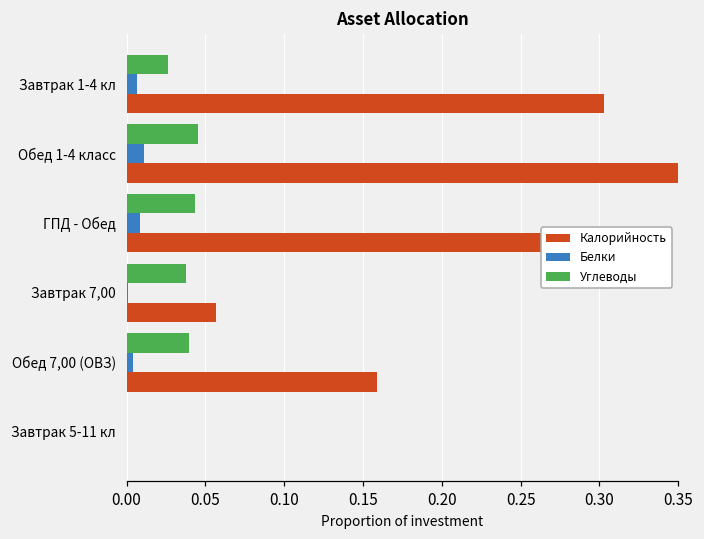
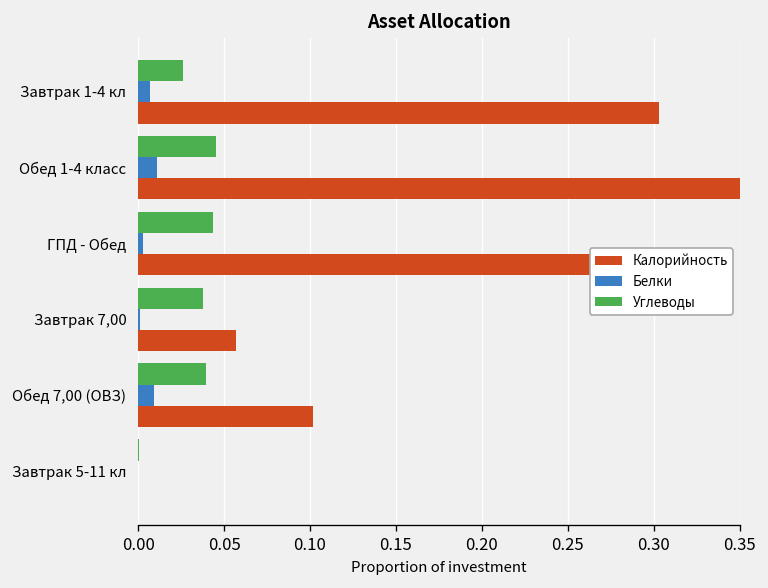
Белки, ГПД - Обед: 0.009 -> 0.003
Белки, Обед 7,00 (ОВЗ): 0.004 -> 0.009
Калорийность, Обед 7,00 (ОВЗ): 0.159 -> 0.101
